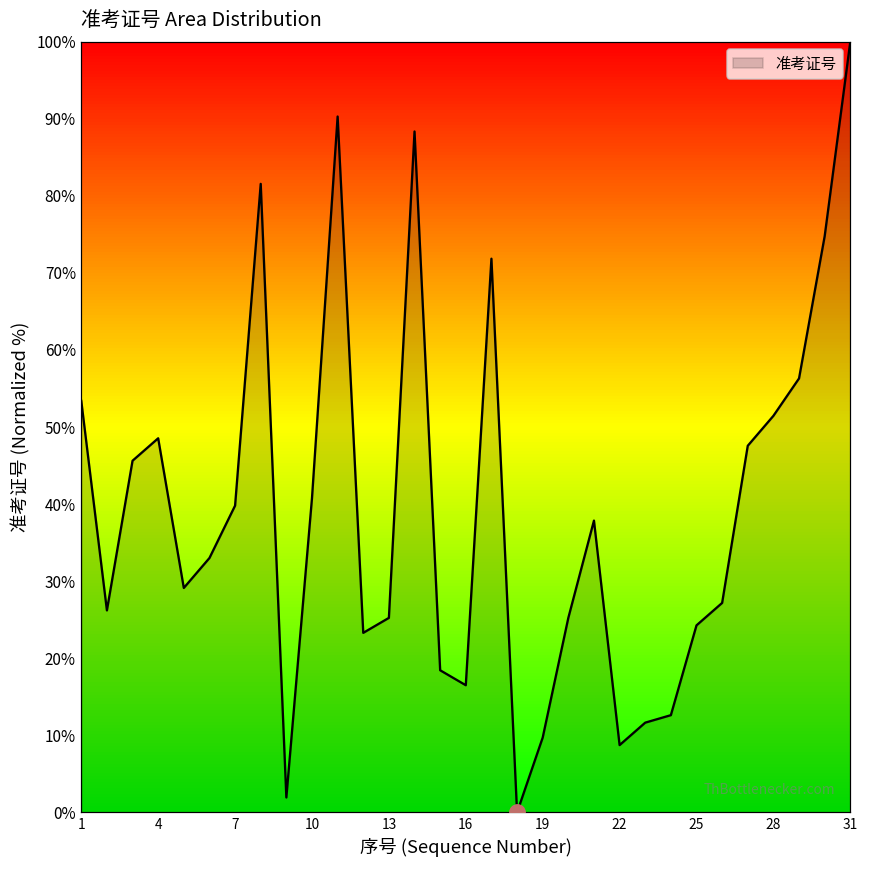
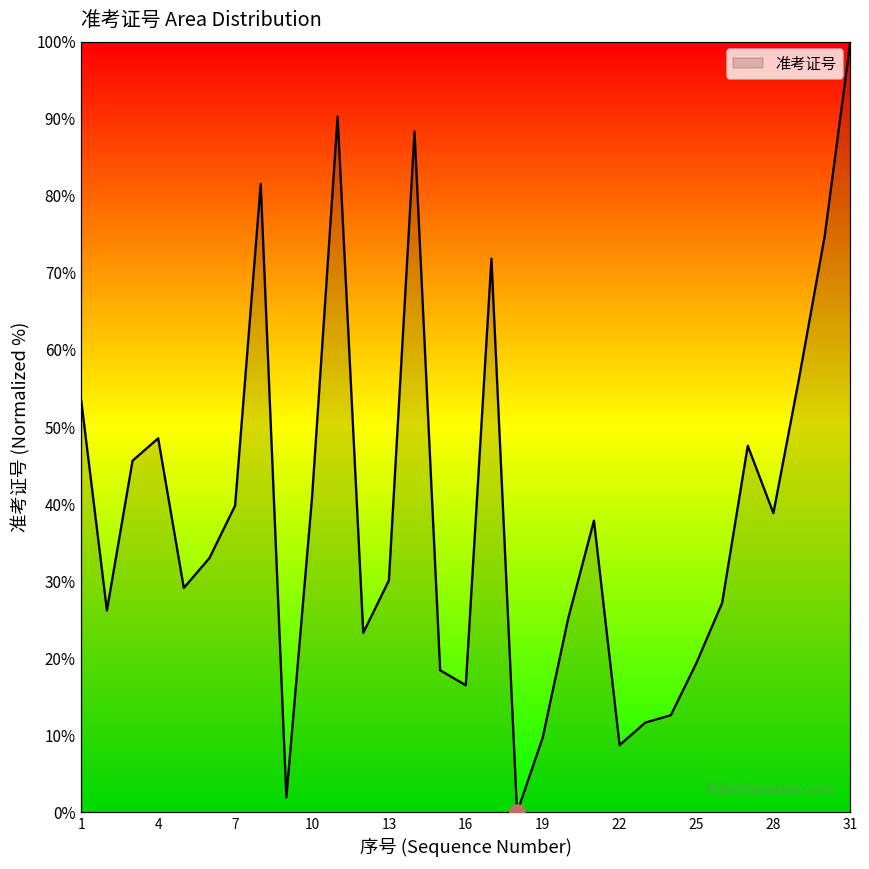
准考证号, 13: 25% -> 30%
准考证号, 25: 24% -> 19%
准考证号, 28: 51% -> 39%
